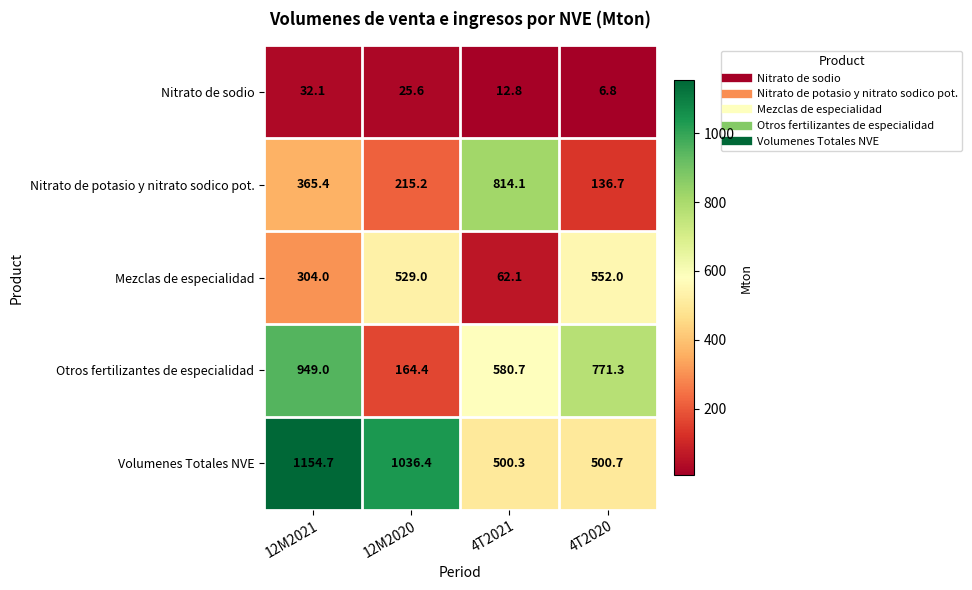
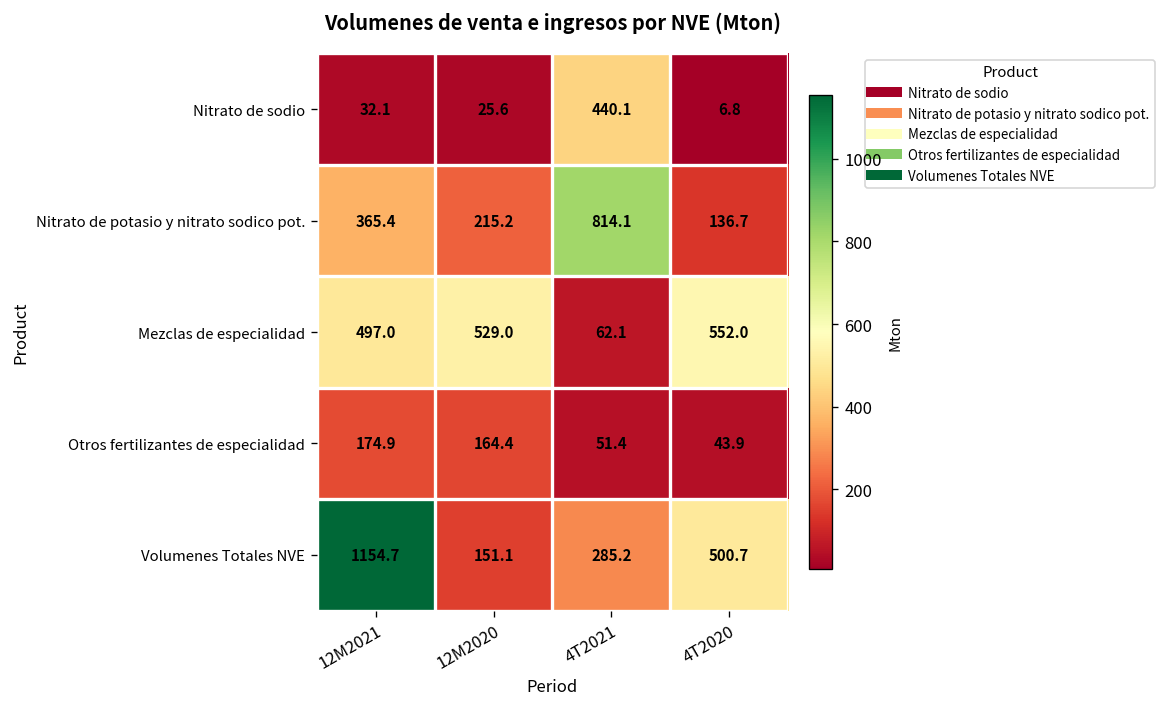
Nitrato de sodio, 4T2021: 12.8 -> 440.1
Mezclas de especialidad, 12M2021: 304.0 -> 497.0
Otros fertilizantes de especialidad, 12M2021: 949.0 -> 174.9
Otros fertilizantes de especialidad, 4T2021: 580.7 -> 51.4
Otros fertilizantes de especialidad, 4T2020: 771.3 -> 43.9
Volumenes Totales NVE, 12M2020: 1036.4 -> 151.1
Volumenes Totales NVE, 4T2021: 500.3 -> 285.2
